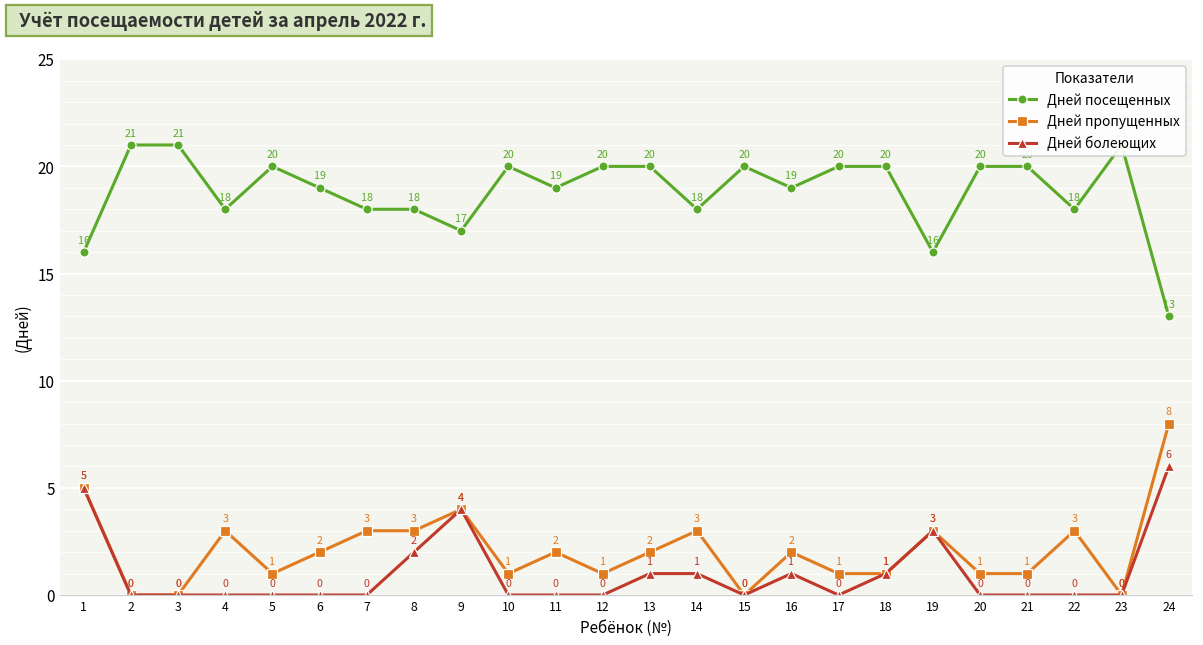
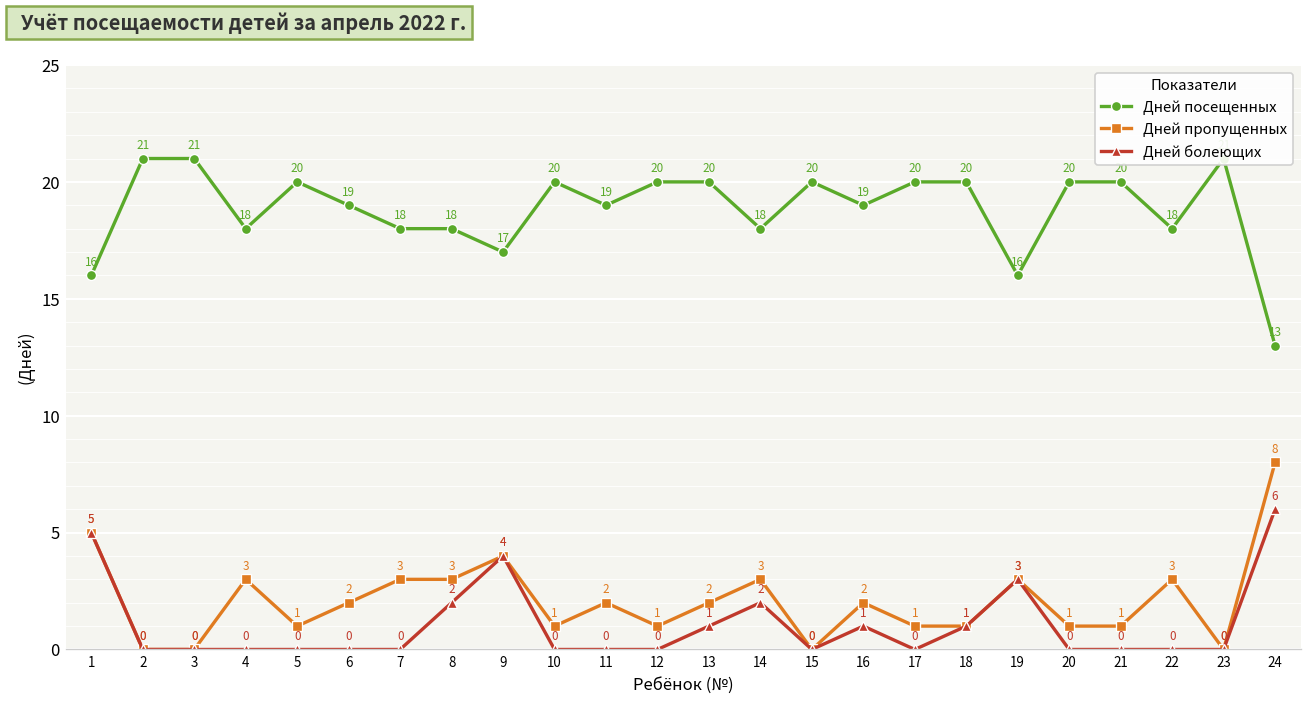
Дней болеющих, 14: 1 -> 2
